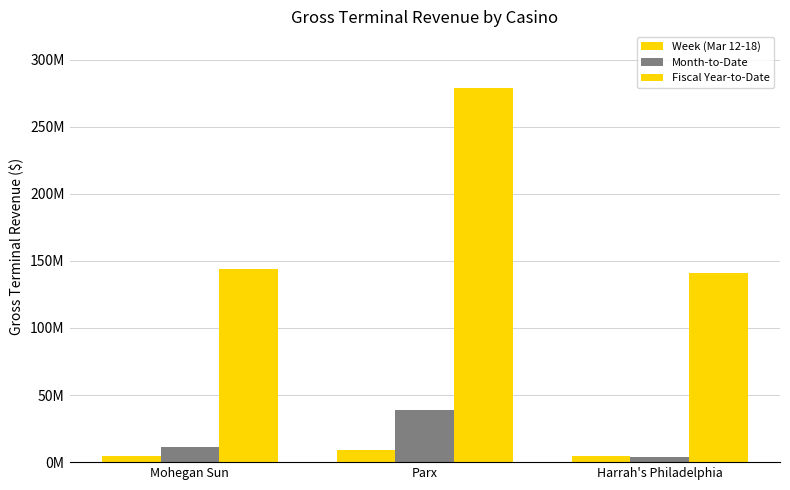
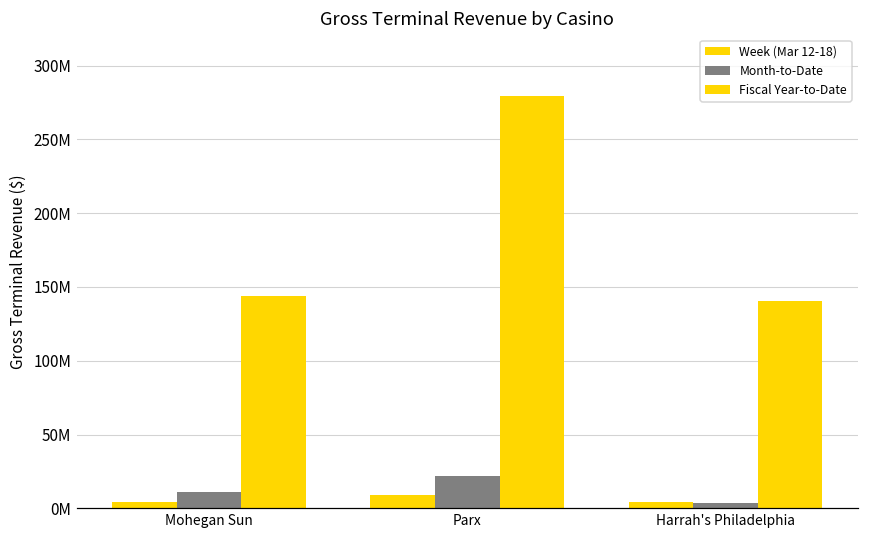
Month-to-Date, Parx: 39000000 -> 22000000
